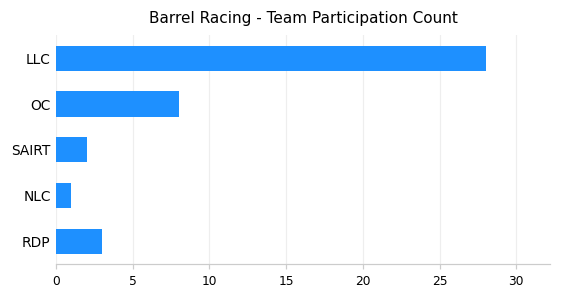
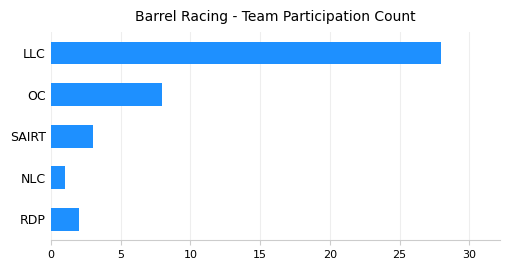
SAIRT: 2 -> 3
RDP: 3 -> 2
